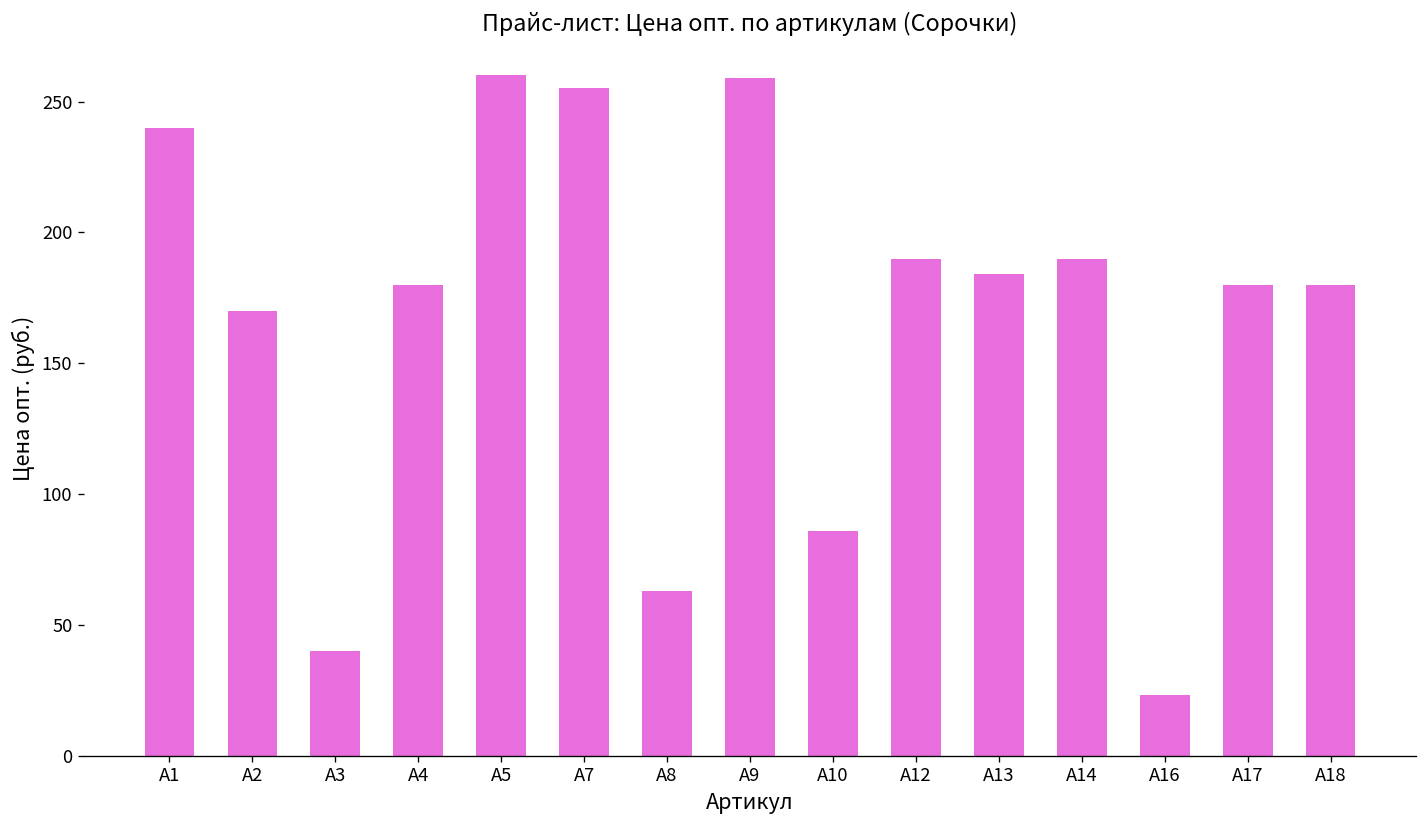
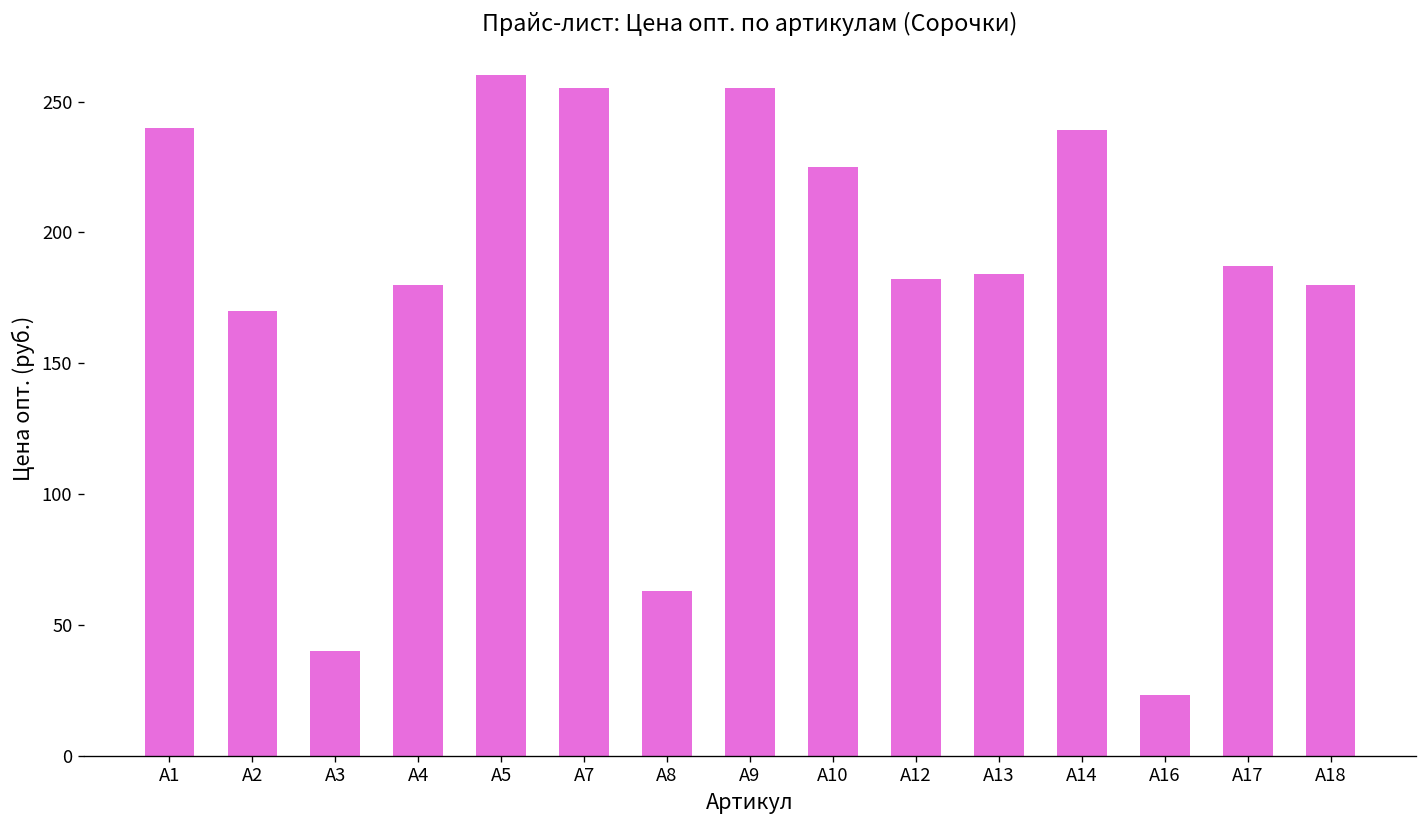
А9: 259 -> 255
А10: 86 -> 225
А12: 190 -> 182
А14: 190 -> 239
А17: 180 -> 187
